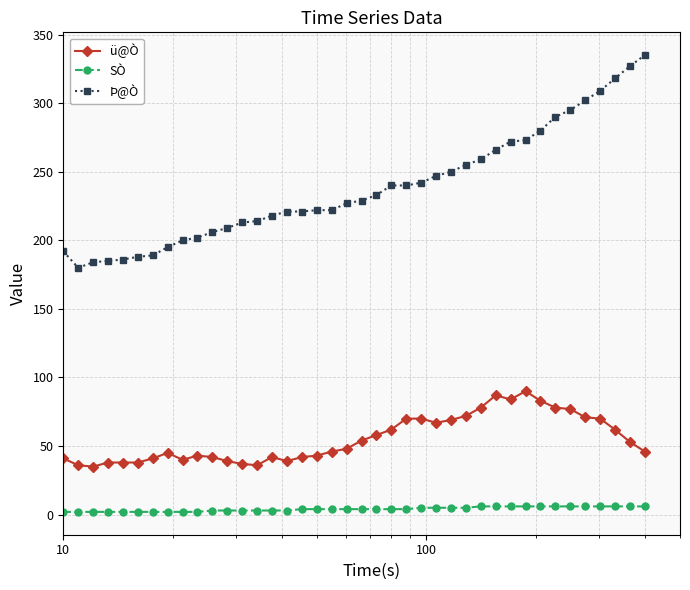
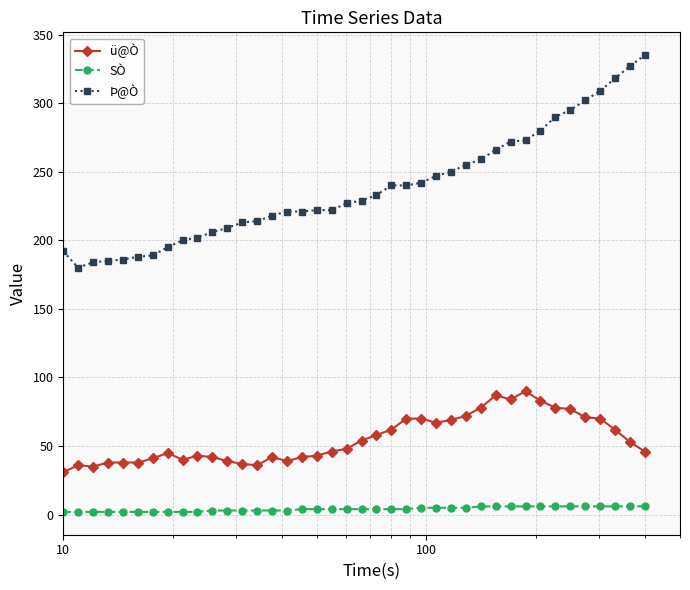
ü@Ò, 10: 41 -> 31
